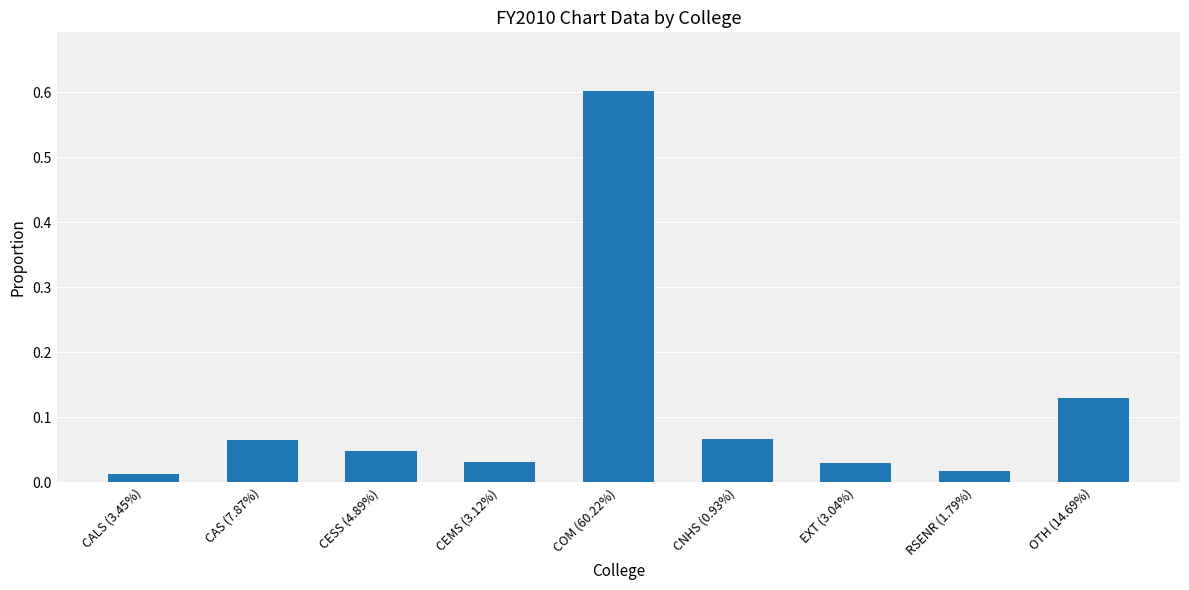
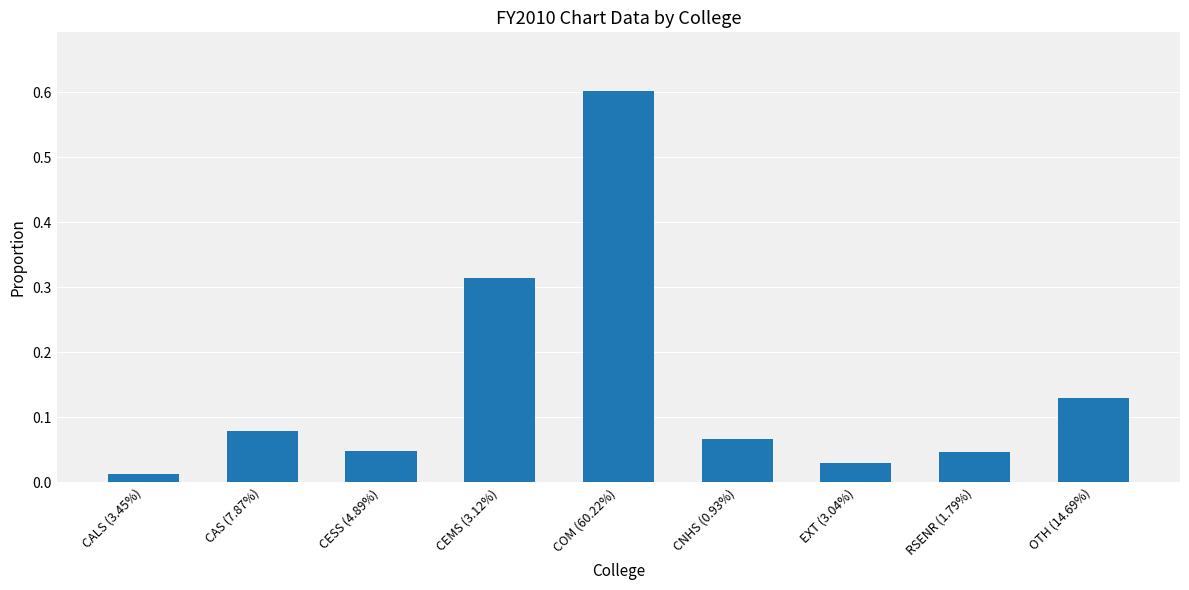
CAS (7.87%): 0.06 -> 0.08
CEMS (3.12%): 0.03 -> 0.31
RSENR (1.79%): 0.02 -> 0.05
